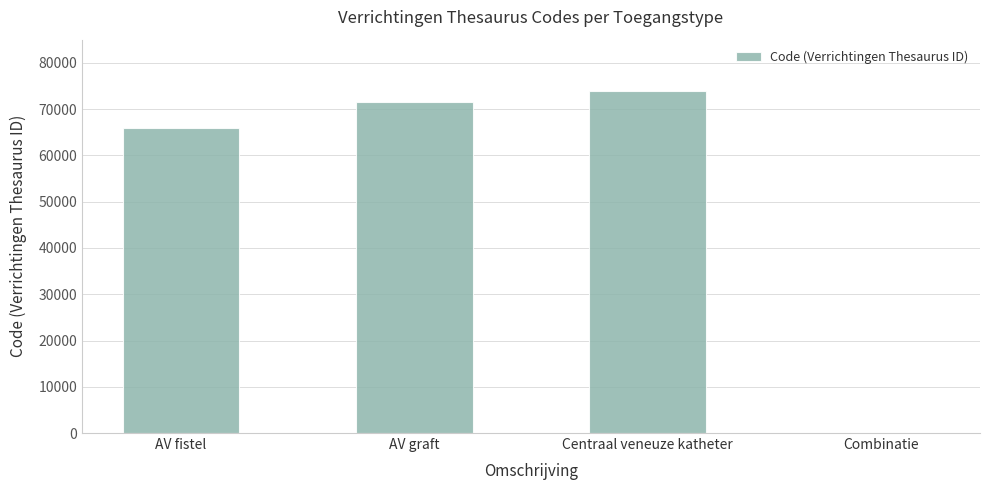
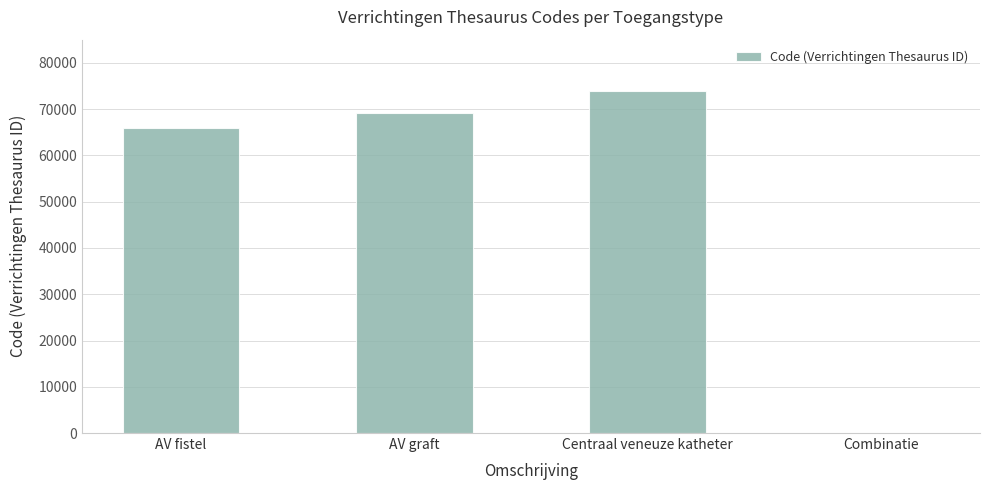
AV graft: 72000 -> 69000
